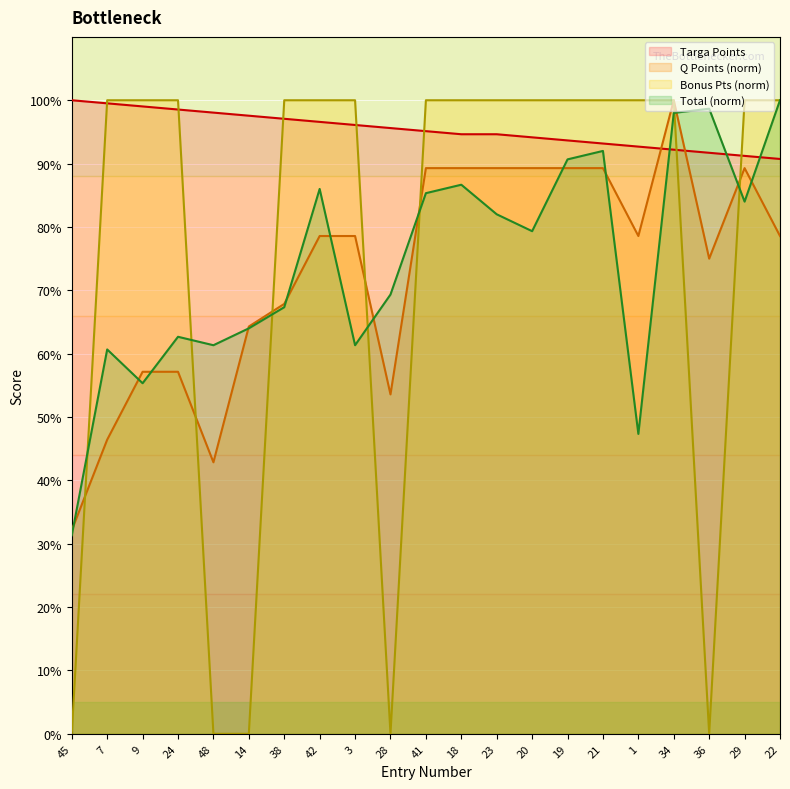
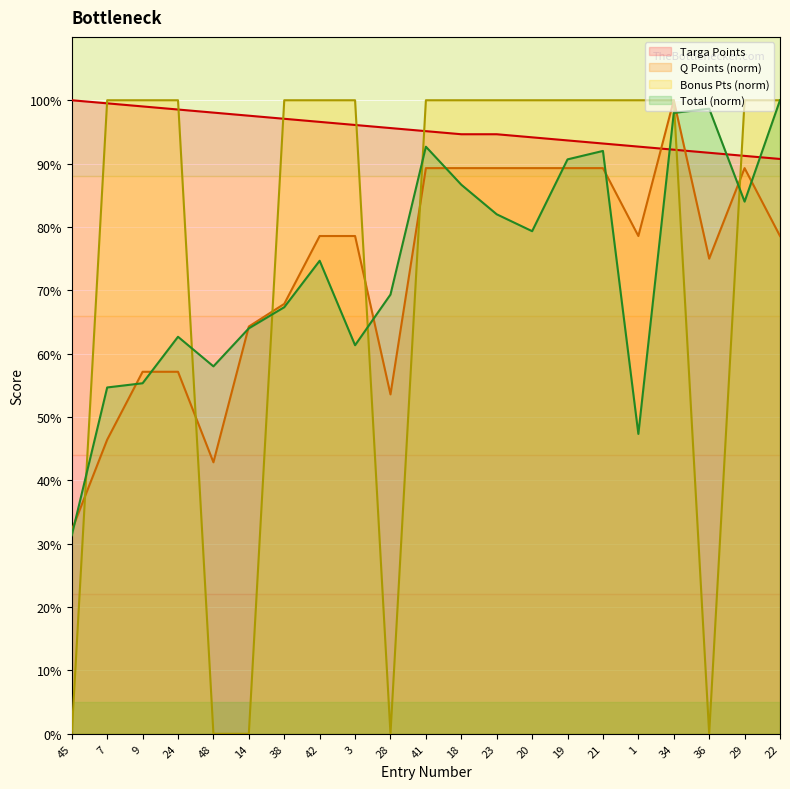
Total (norm), 7: 61% -> 55%
Total (norm), 48: 61% -> 58%
Total (norm), 42: 86% -> 75%
Total (norm), 41: 85% -> 93%
